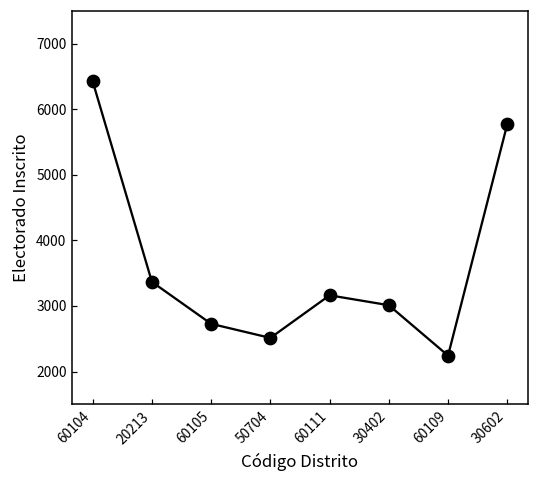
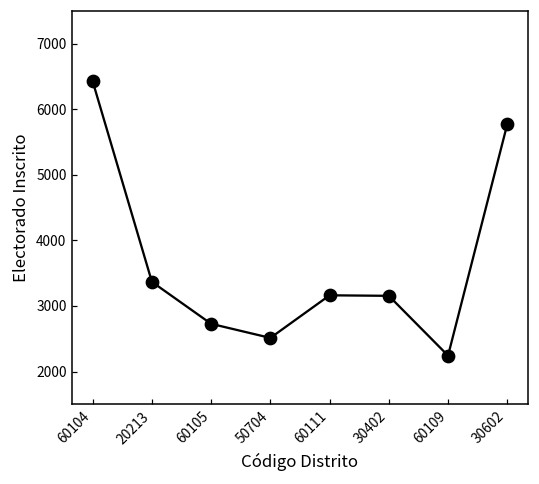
30402: 3000 -> 3200
